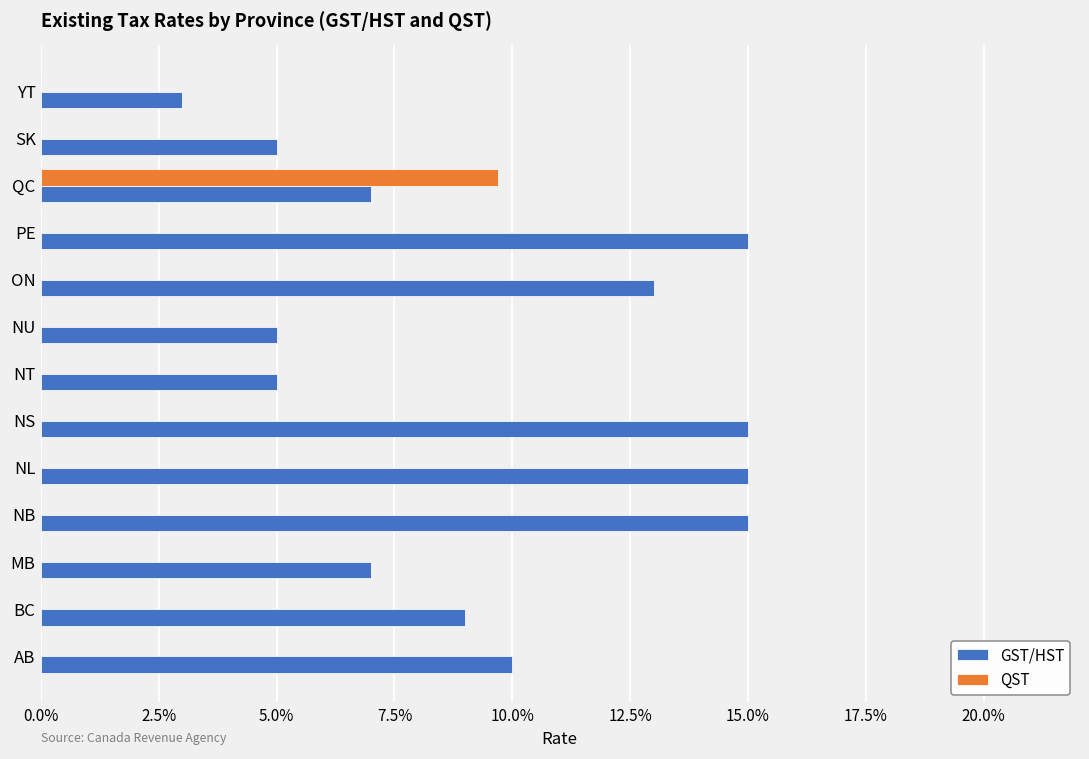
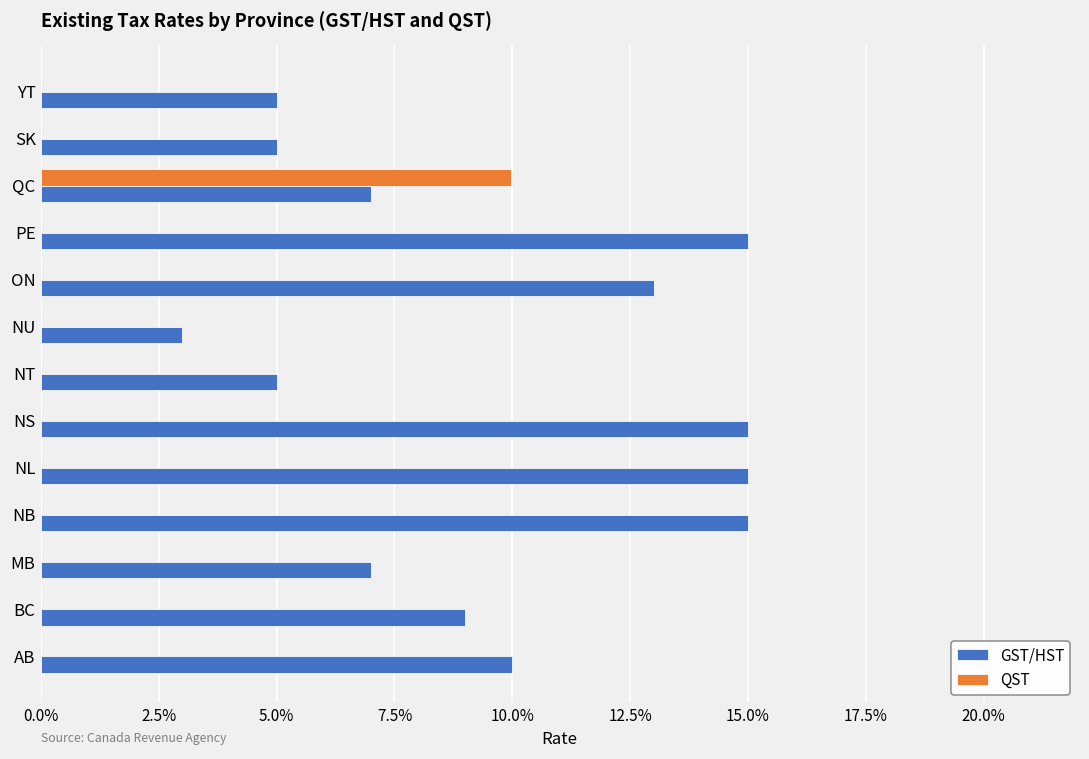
GST/HST, YT: 3.0% -> 5.0%
QST, QC: 9.7% -> 10.0%
GST/HST, NU: 5.0% -> 3.0%
